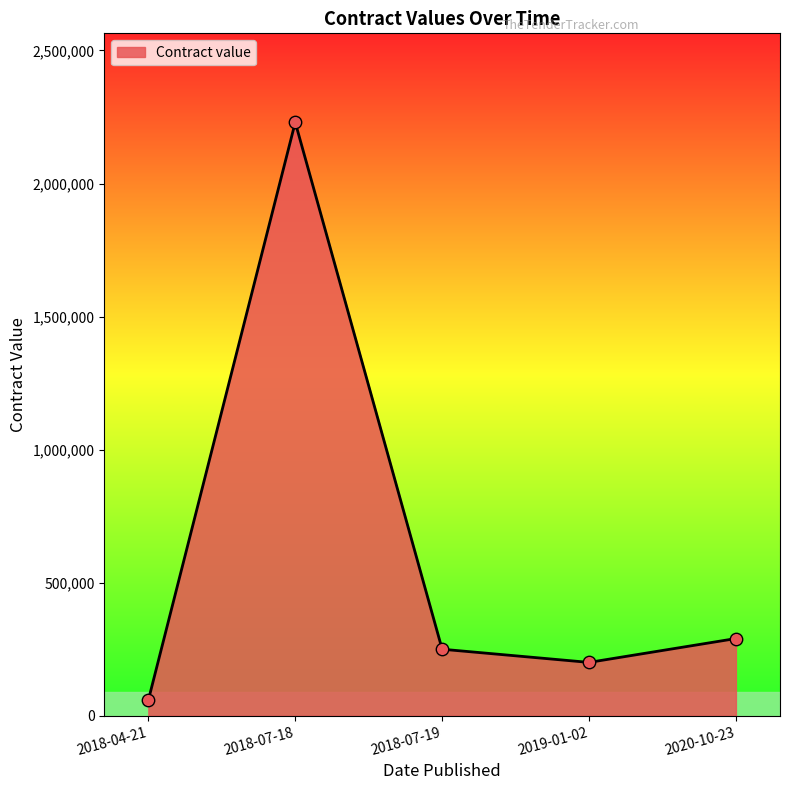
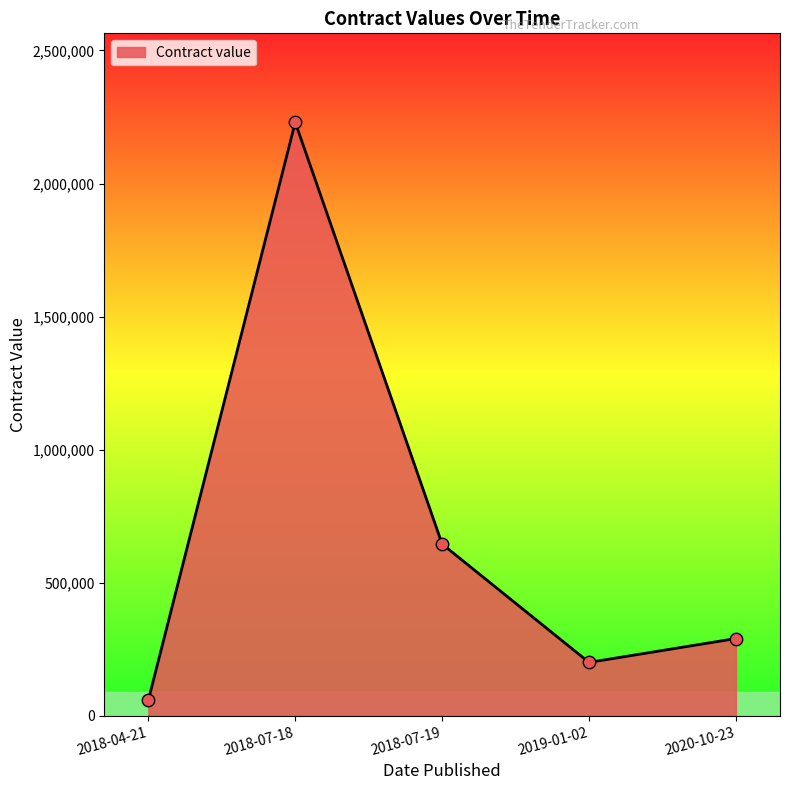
2018-07-19: 250,000 -> 650,000
